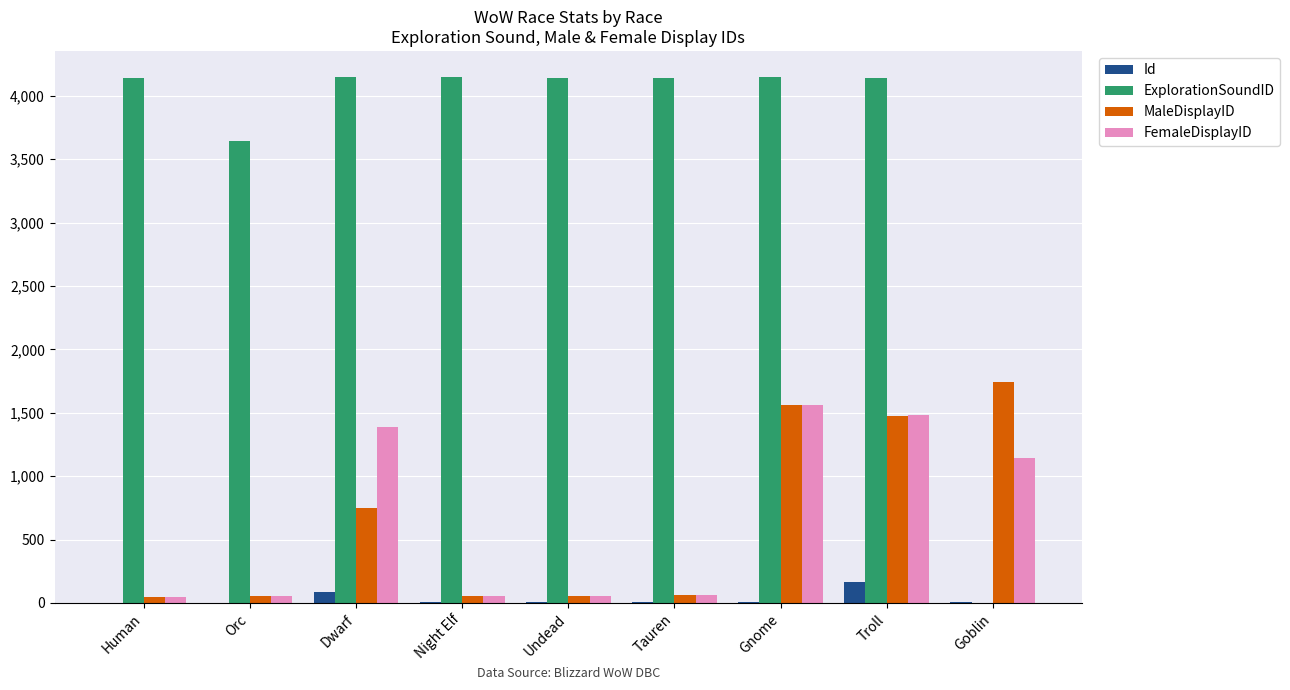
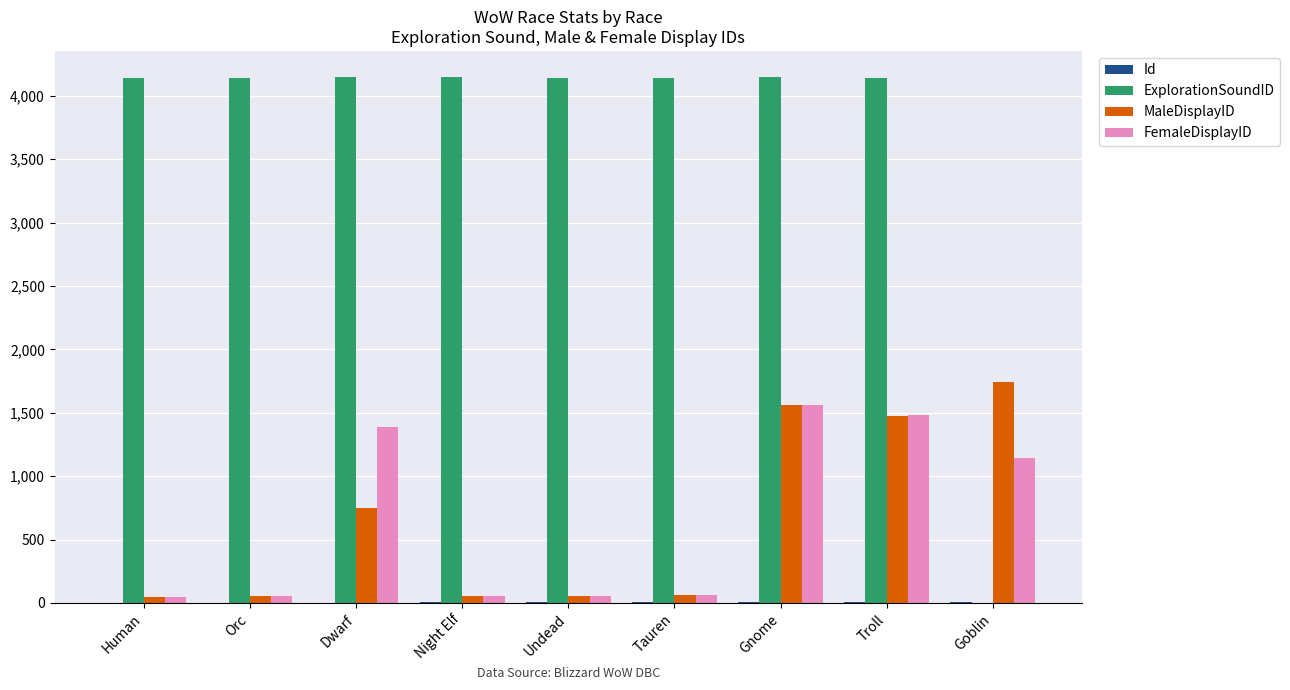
ExplorationSoundID, Orc: 3,640 -> 4,140
Id, Dwarf: 90 -> 0
Id, Troll: 170 -> 10
